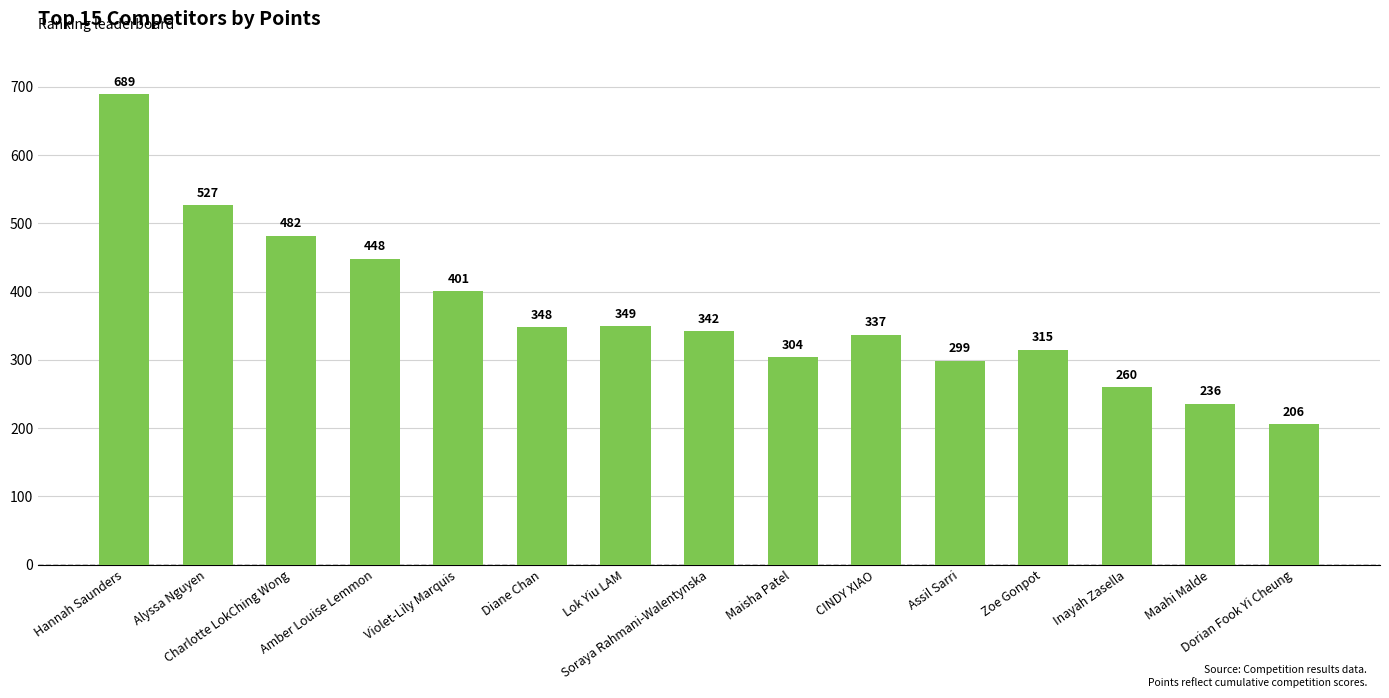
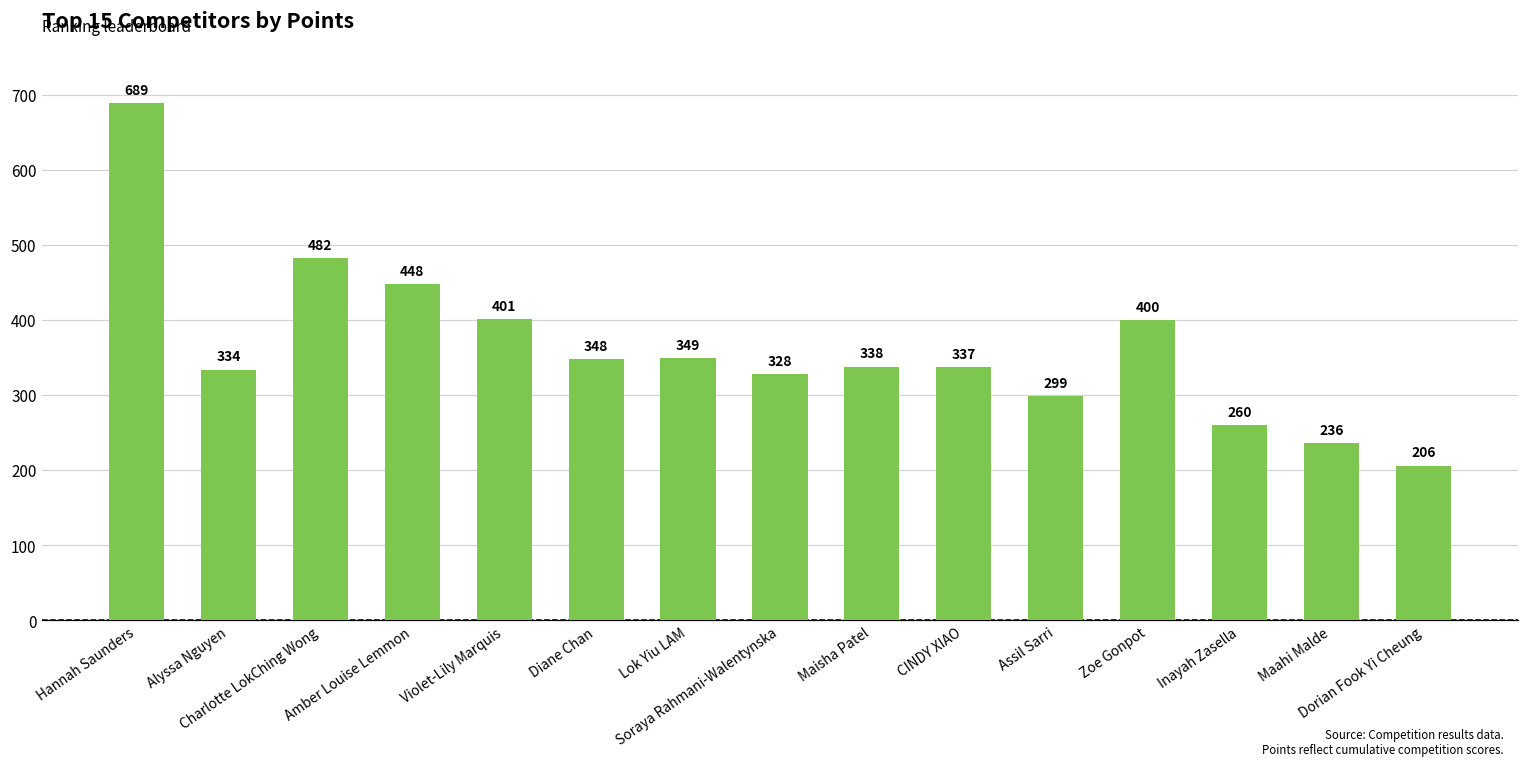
Alyssa Nguyen: 527 -> 334
Soraya Rahmani-Walentynska: 342 -> 328
Maisha Patel: 304 -> 338
Zoe Gonpot: 315 -> 400
